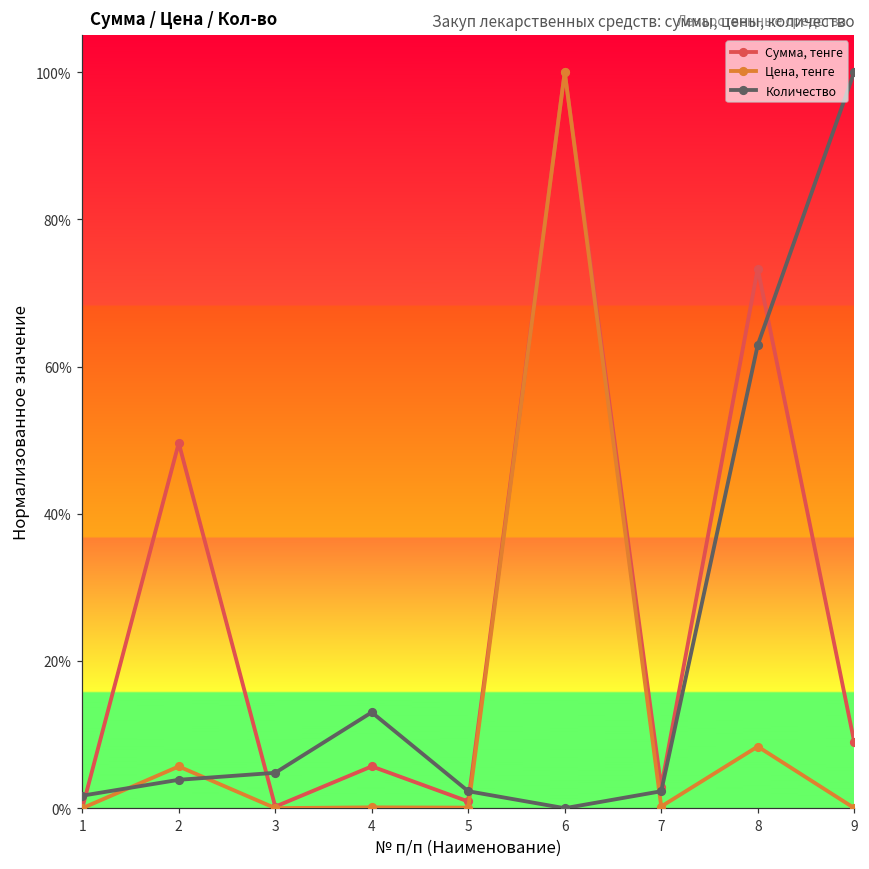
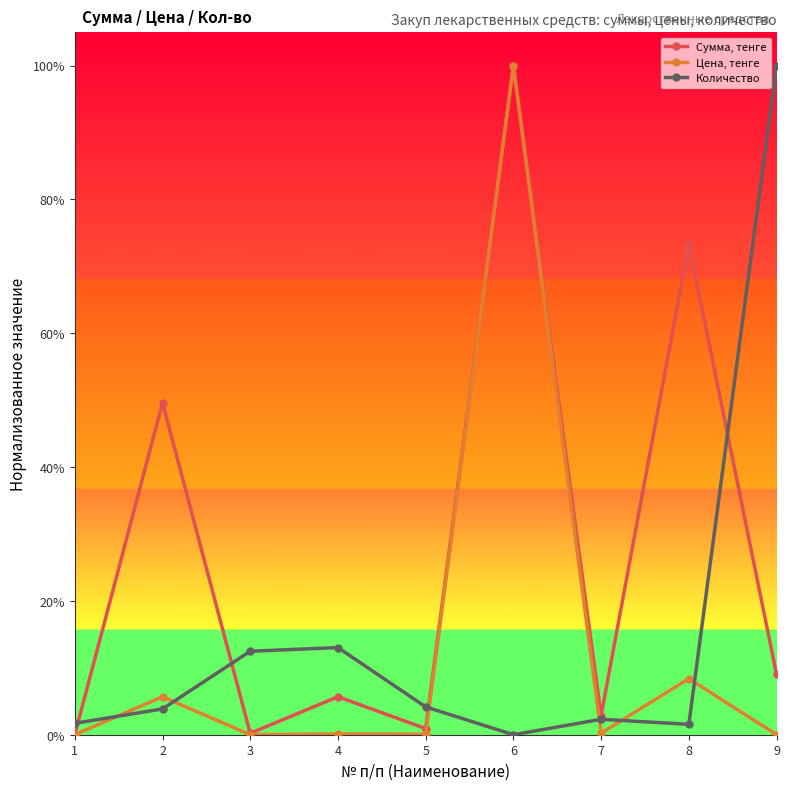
Количество, 3: 5% -> 12%
Количество, 5: 2% -> 4%
Количество, 8: 63% -> 2%
